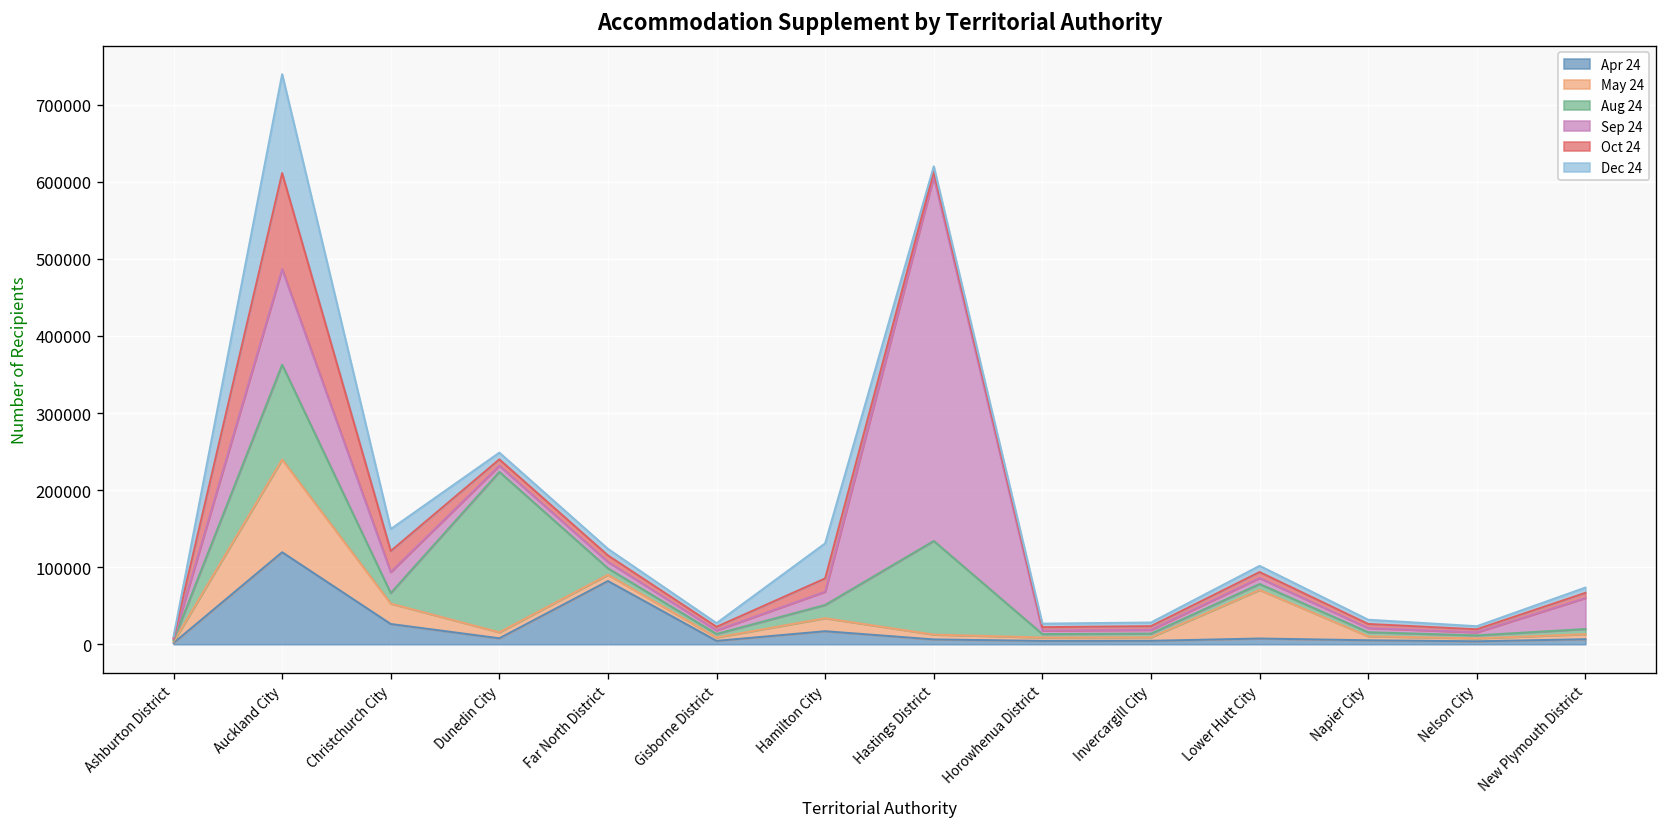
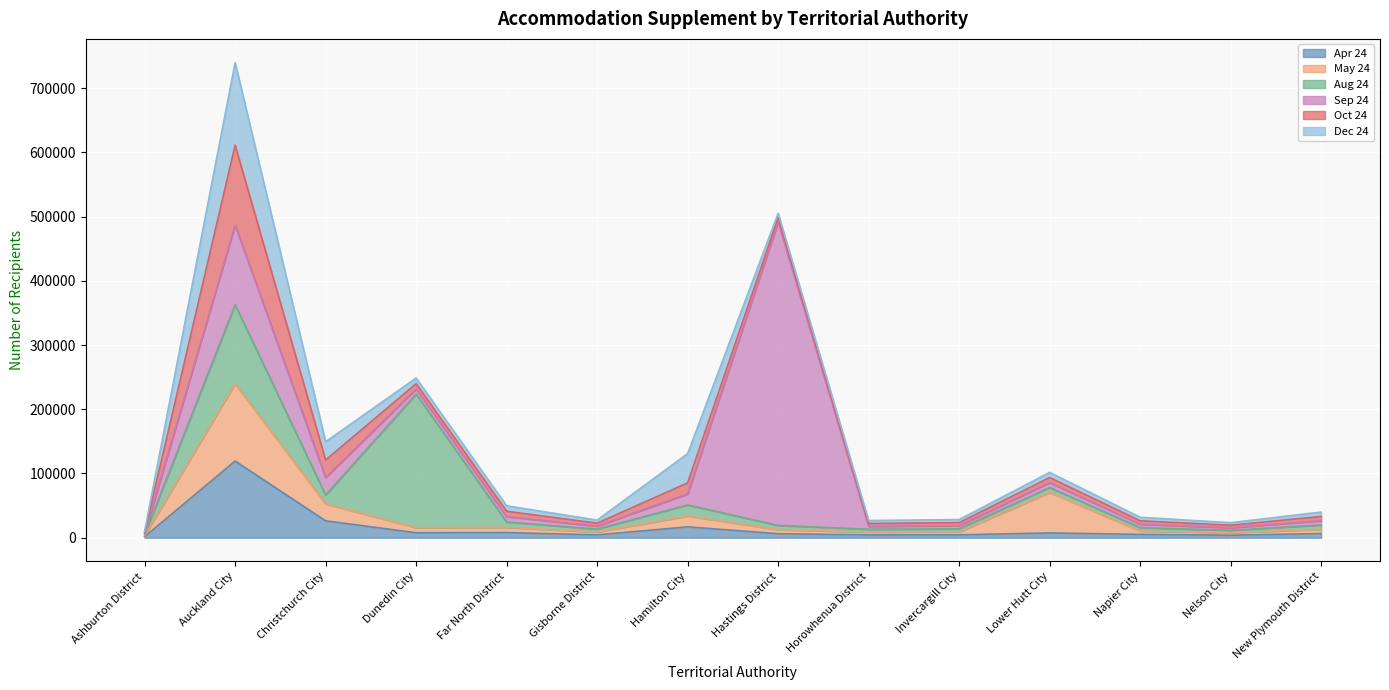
Apr 24, Far North District: 80000 -> 10000
Aug 24, Hastings District: 120000 -> 10000
Sep 24, New Plymouth District: 40000 -> 10000
